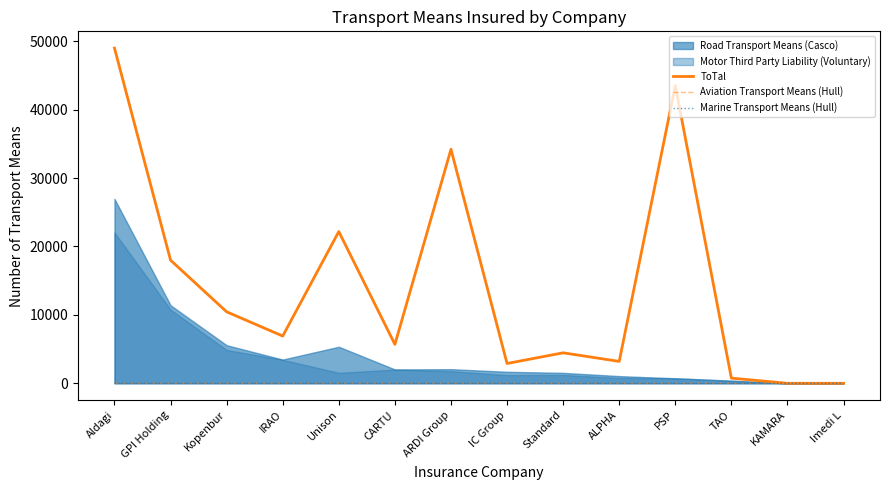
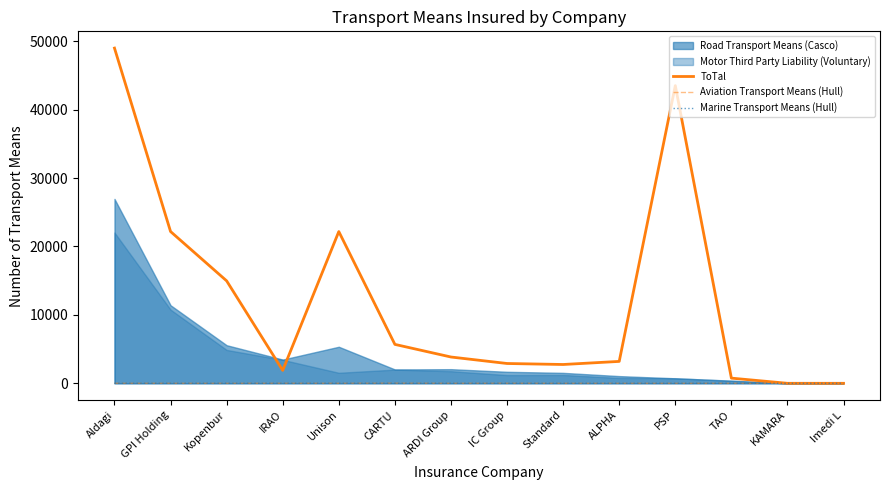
ToTal, GPI Holding: 18000 -> 22000
ToTal, Kopenbur: 10000 -> 15000
ToTal, IRAO: 7000 -> 2000
ToTal, ARDI Group: 34000 -> 4000
ToTal, Standard: 4000 -> 3000
